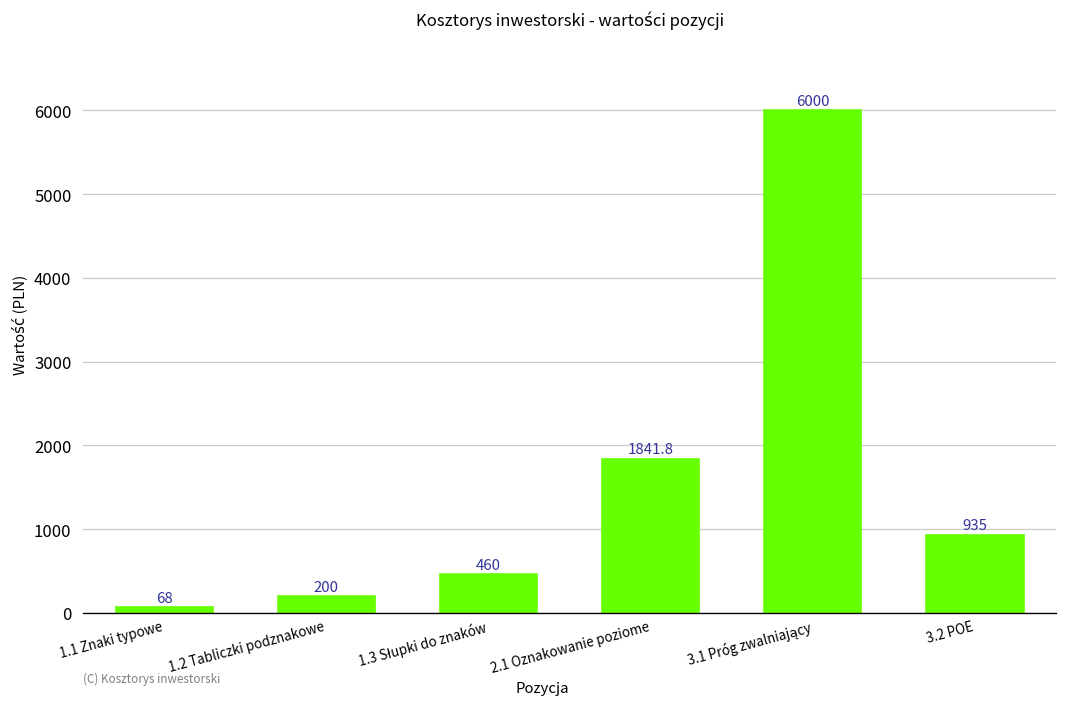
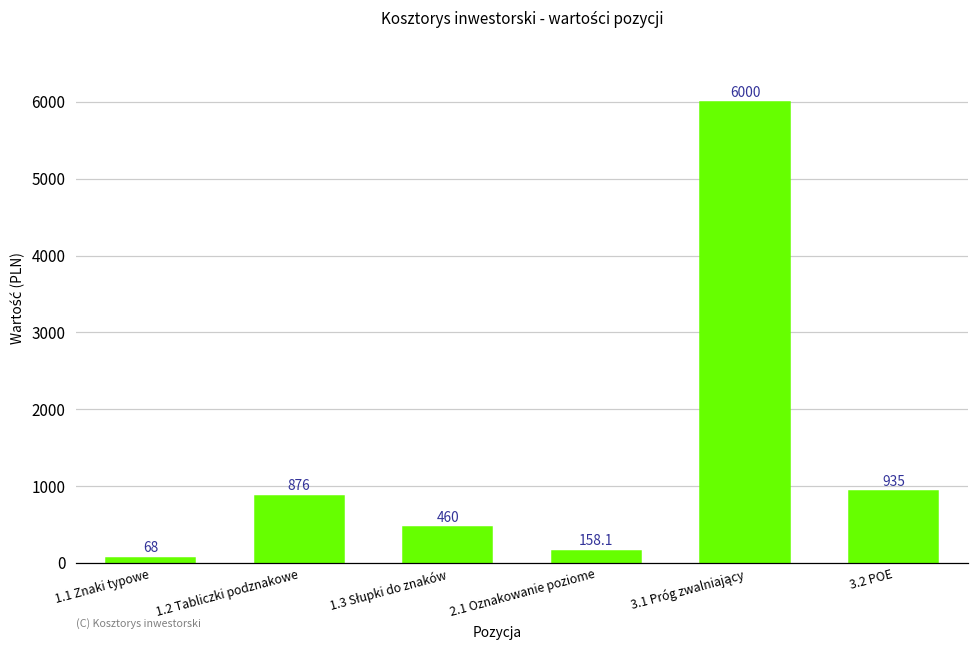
1.2 Tabliczki podznakowe: 200 -> 876
2.1 Oznakowanie poziome: 1841.8 -> 158.1
